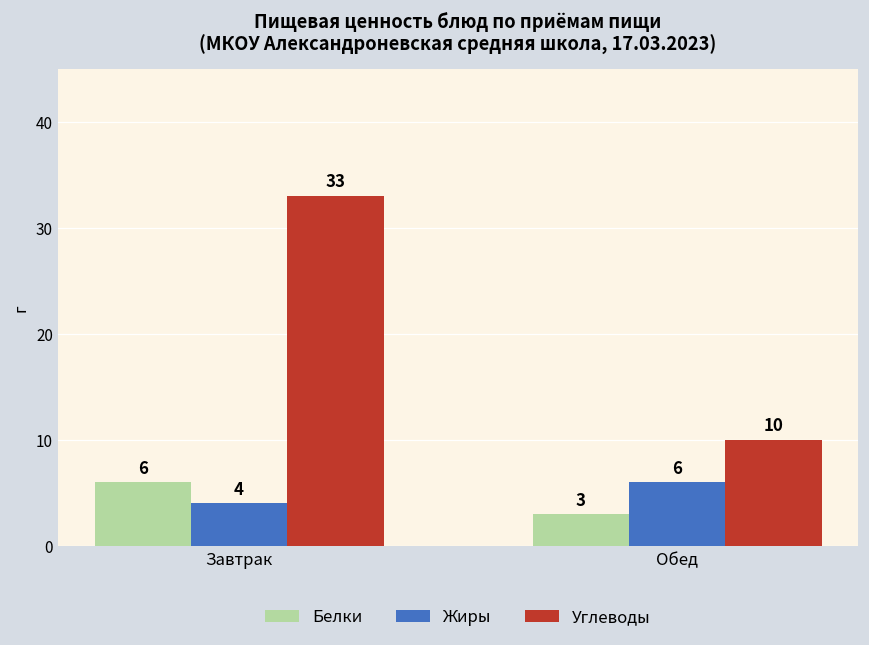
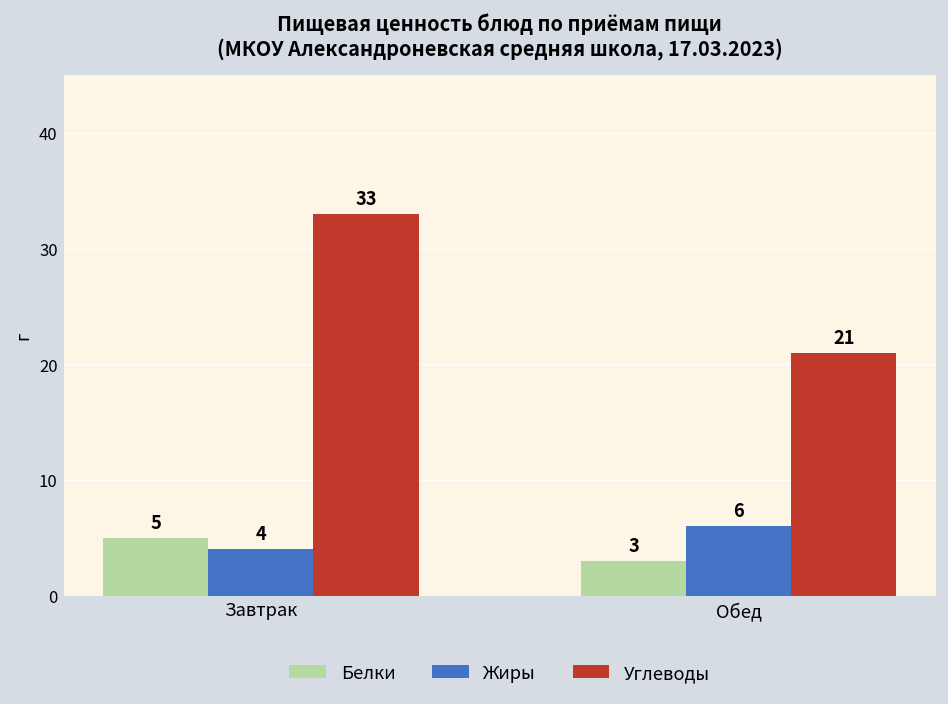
Белки, Завтрак: 6 -> 5
Углеводы, Обед: 10 -> 21
